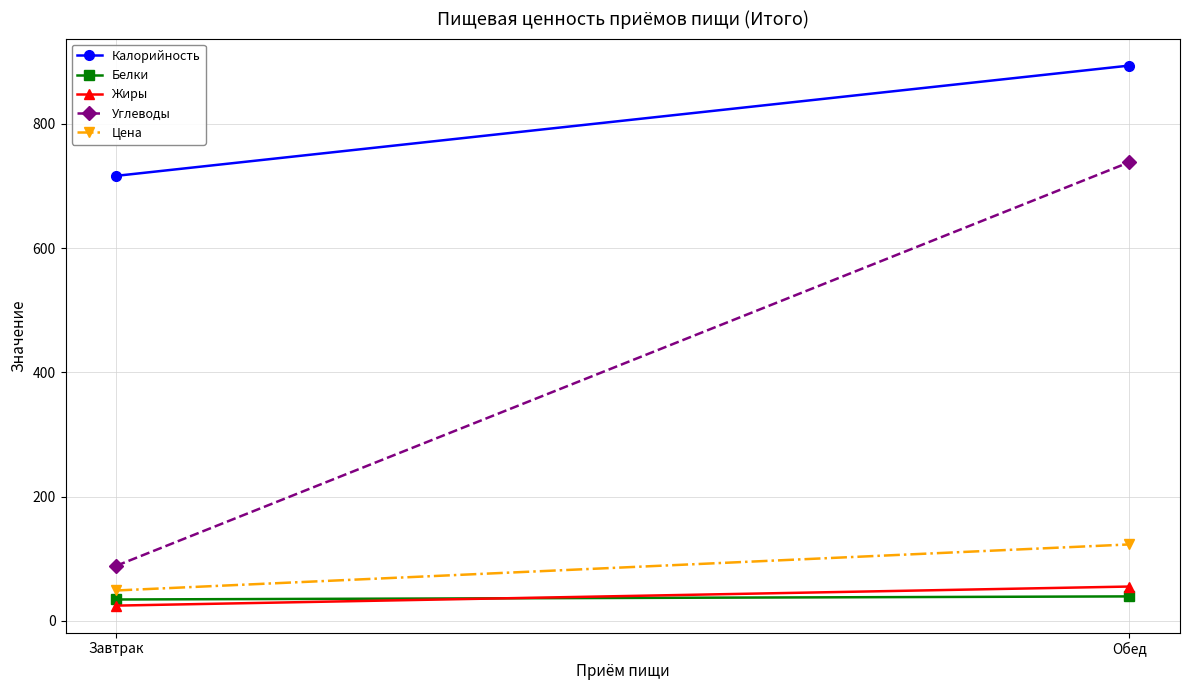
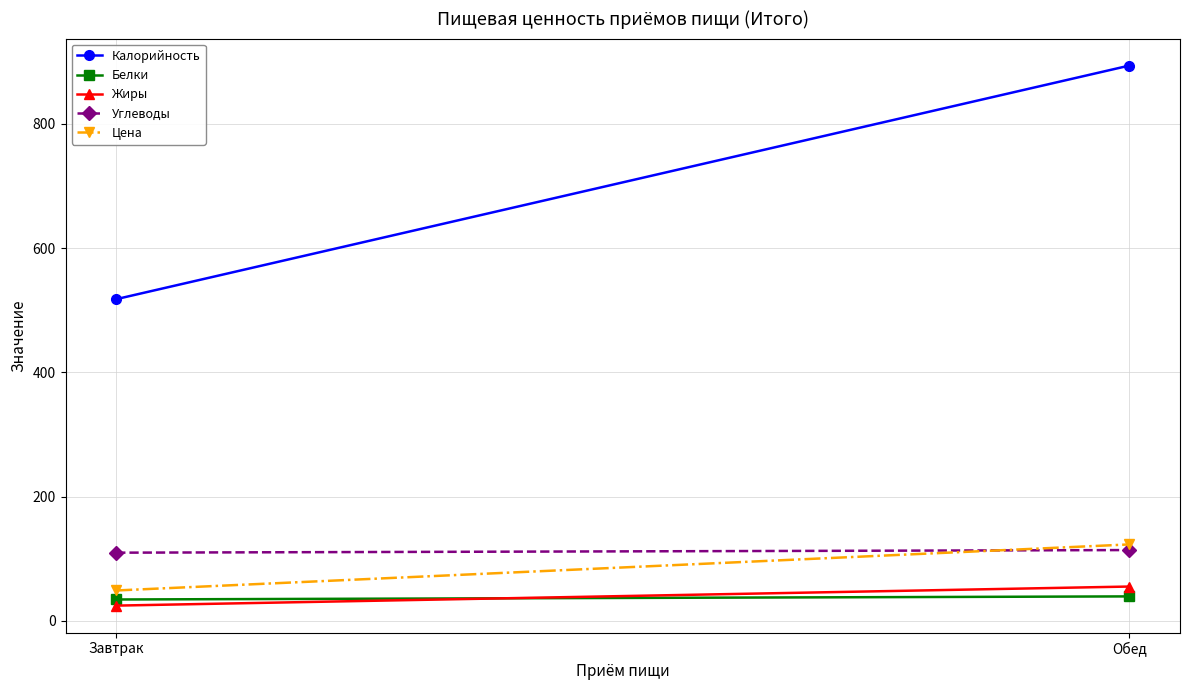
Калорийность, Завтрак: 720 -> 520
Углеводы, Завтрак: 90 -> 110
Углеводы, Обед: 740 -> 110
